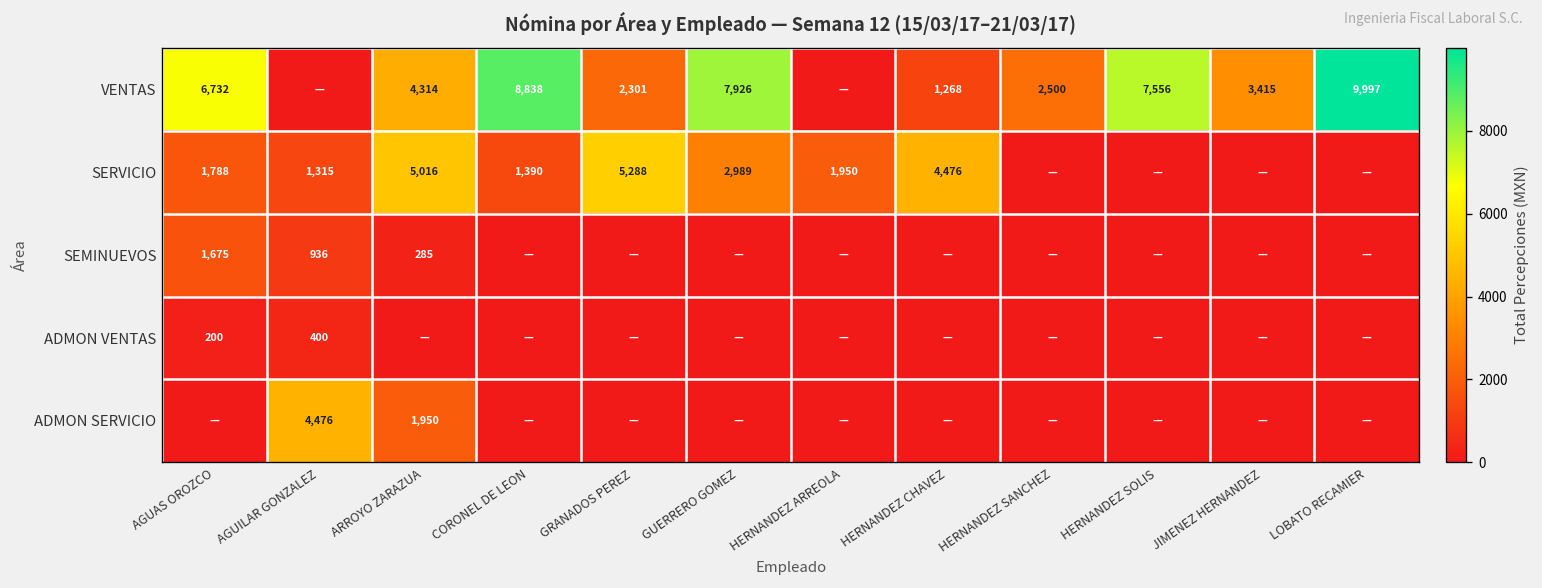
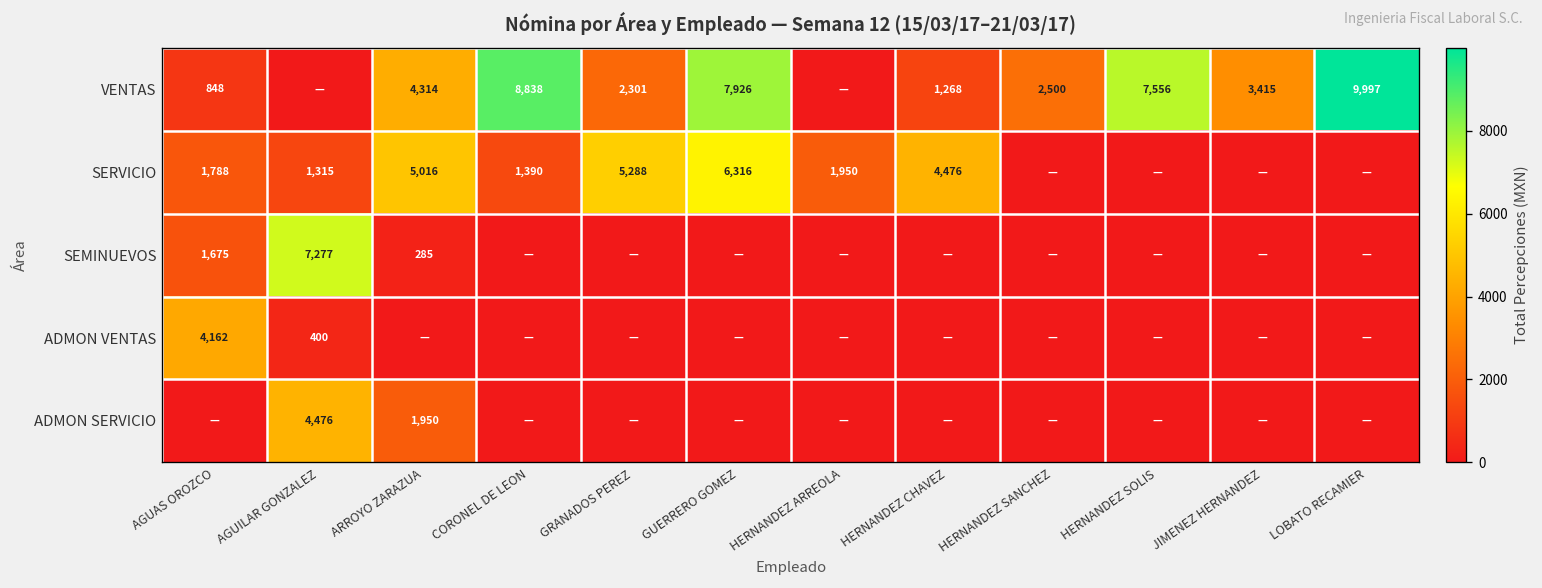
VENTAS, AGUAS OROZCO: 6,732 -> 848
SERVICIO, GUERRERO GOMEZ: 2,989 -> 6,316
SEMINUEVOS, AGUILAR GONZALEZ: 936 -> 7,277
ADMON VENTAS, AGUAS OROZCO: 200 -> 4,162
